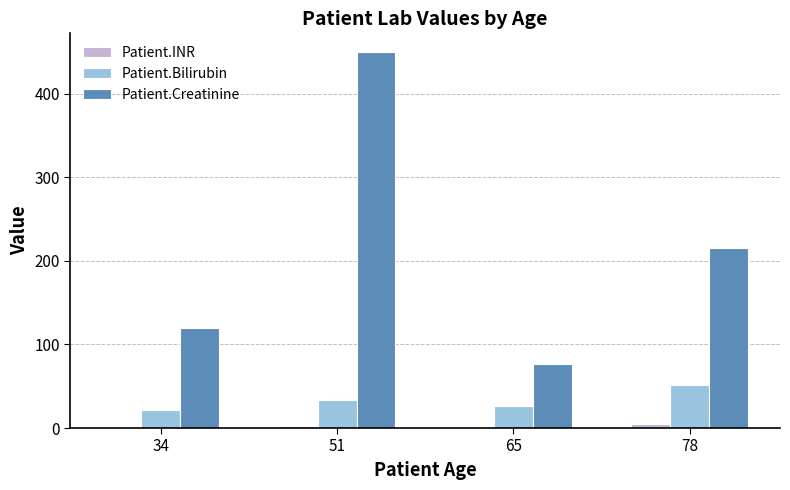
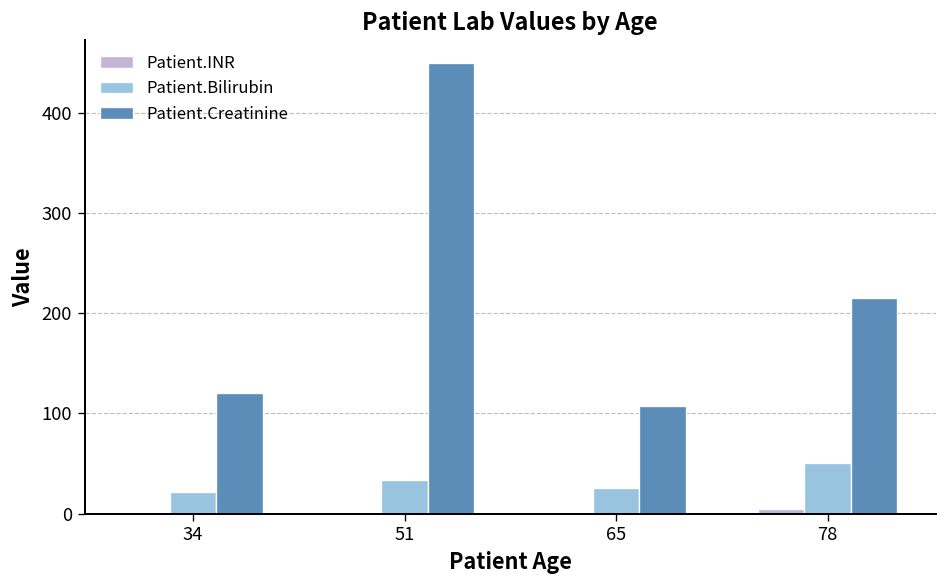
Patient.Creatinine, 65: 80 -> 110
